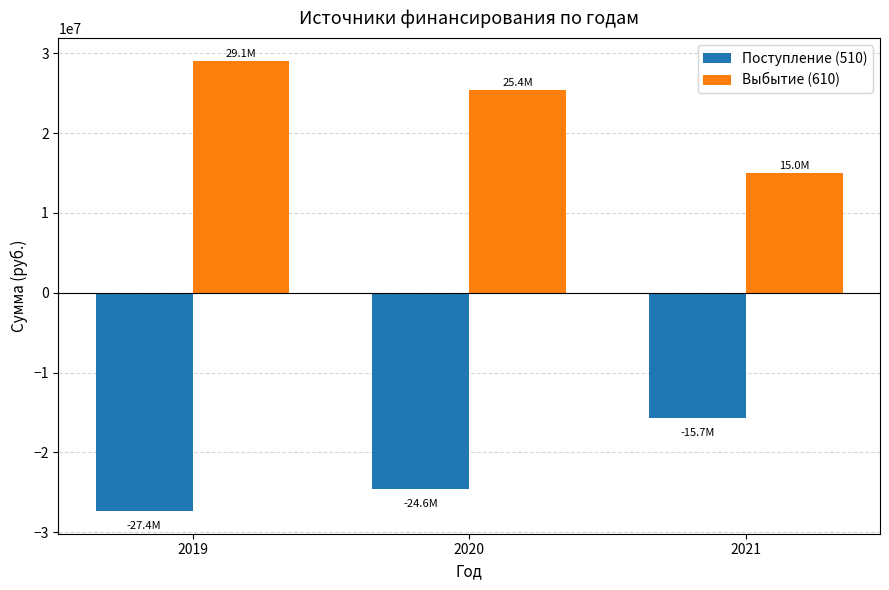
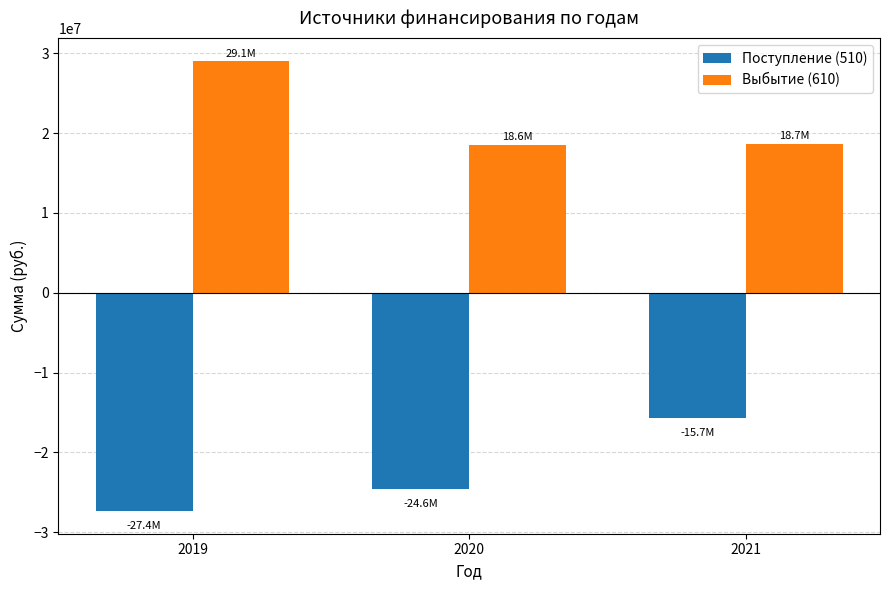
Выбытие (610), 2020: 25.4M -> 18.6M
Выбытие (610), 2021: 15.0M -> 18.7M
